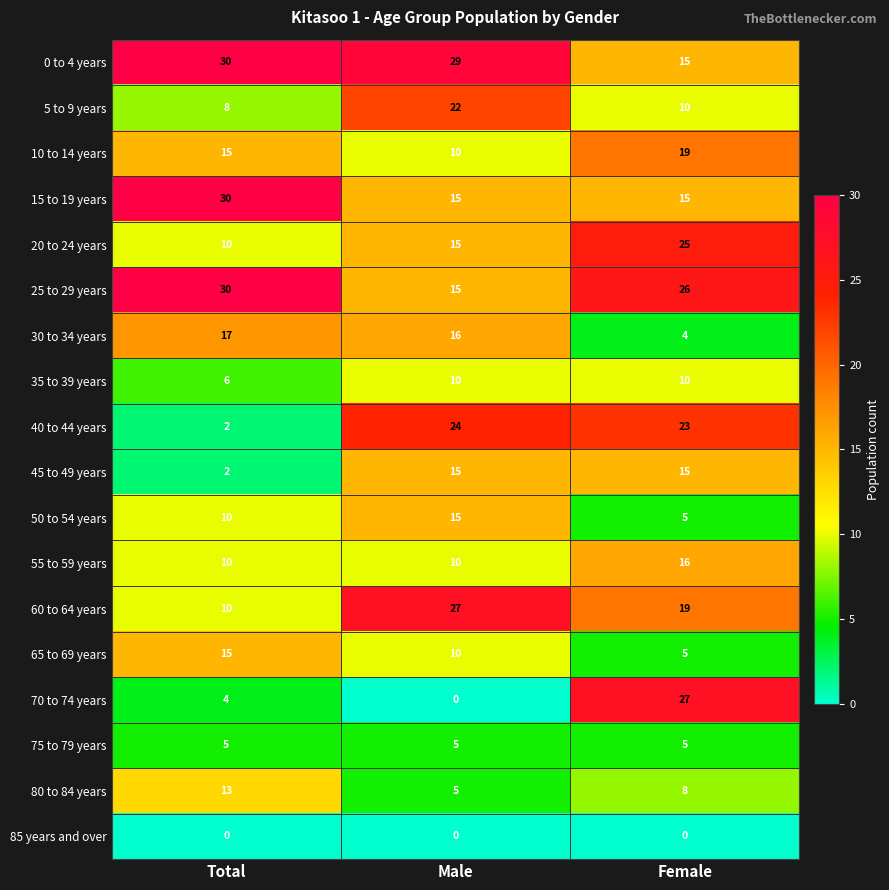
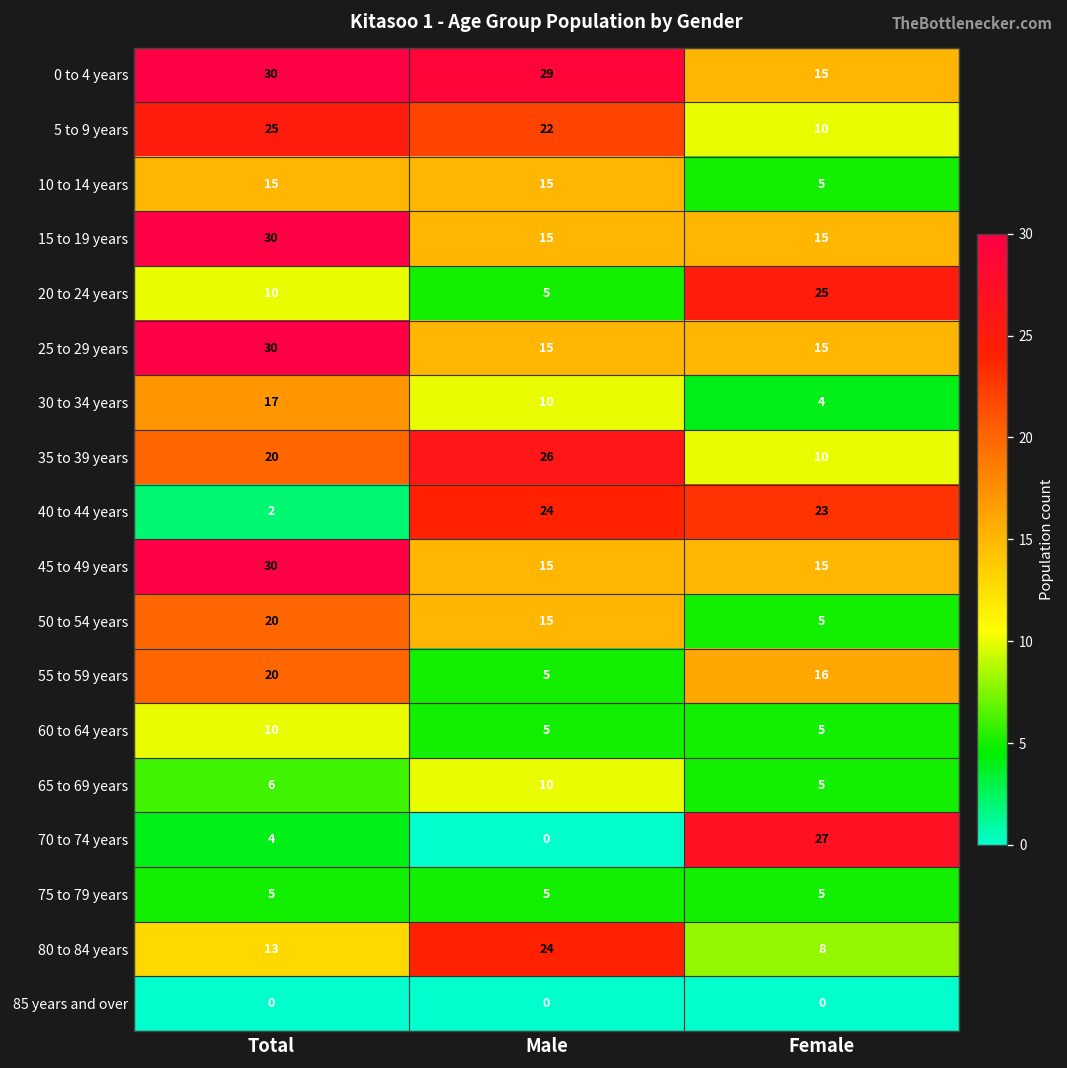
5 to 9 years, Total: 8 -> 25
10 to 14 years, Male: 10 -> 15
10 to 14 years, Female: 19 -> 5
20 to 24 years, Male: 15 -> 5
25 to 29 years, Female: 26 -> 15
30 to 34 years, Male: 16 -> 10
35 to 39 years, Total: 6 -> 20
35 to 39 years, Male: 10 -> 26
45 to 49 years, Total: 2 -> 30
50 to 54 years, Total: 10 -> 20
55 to 59 years, Total: 10 -> 20
55 to 59 years, Male: 10 -> 5
60 to 64 years, Male: 27 -> 5
60 to 64 years, Female: 19 -> 5
65 to 69 years, Total: 15 -> 6
80 to 84 years, Male: 5 -> 24
